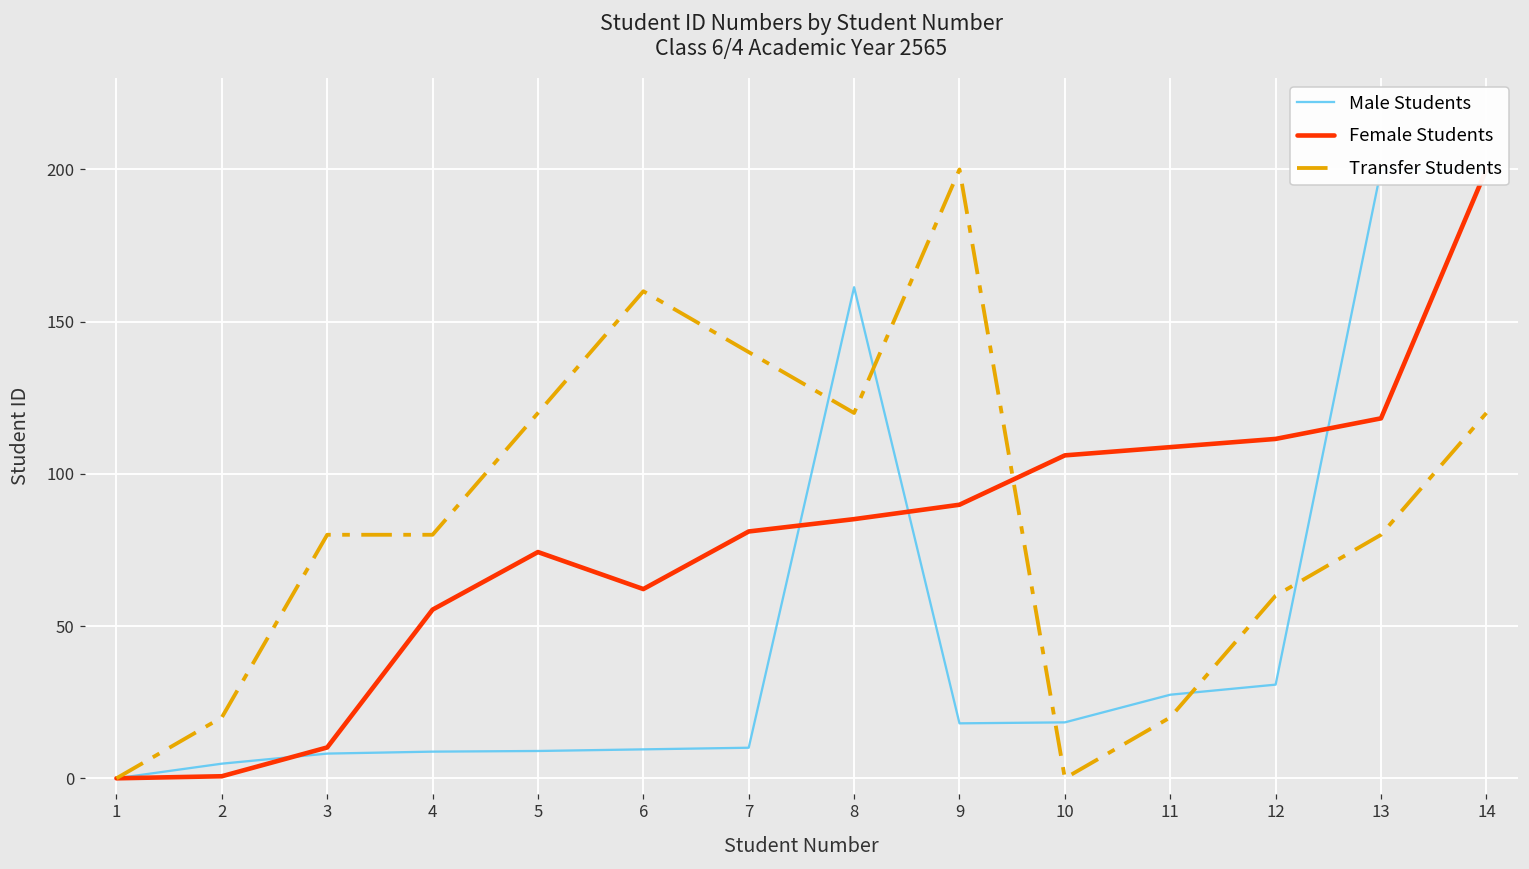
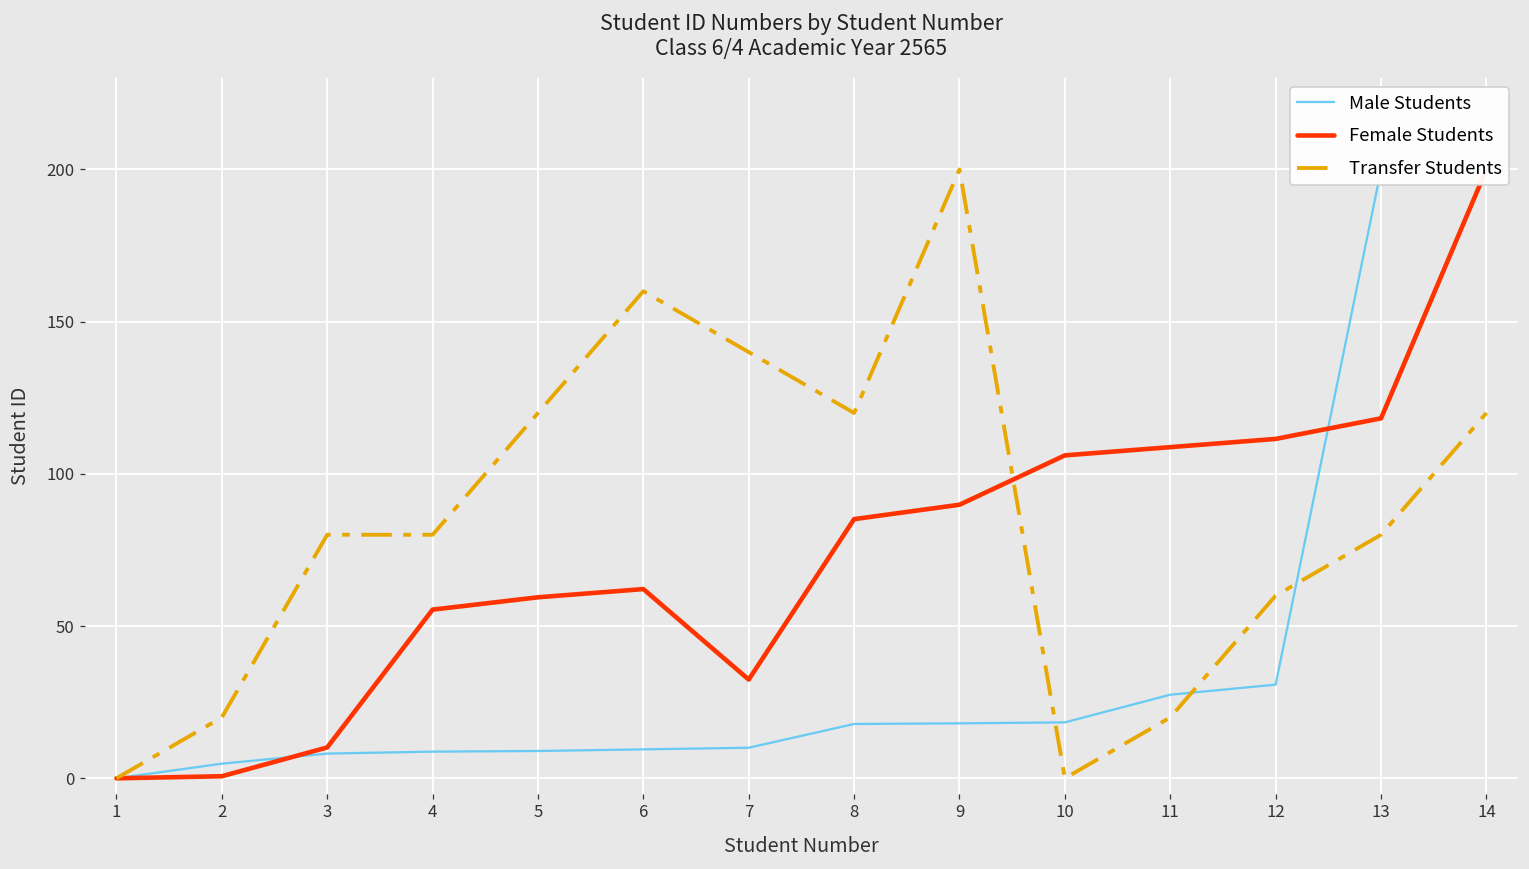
Female Students, 5: 74 -> 59
Female Students, 7: 81 -> 32
Male Students, 8: 161 -> 18
